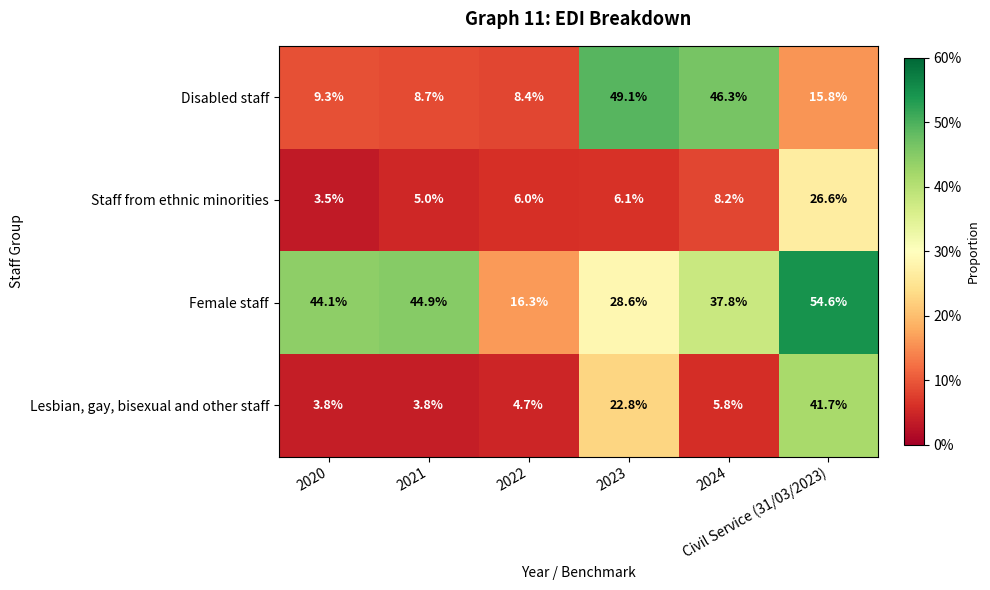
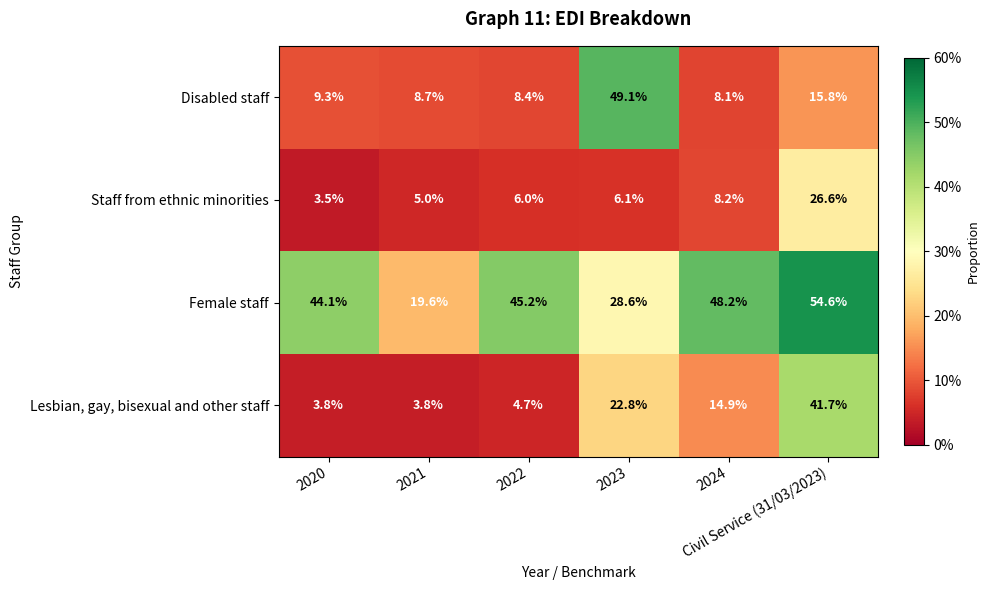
Disabled staff, 2024: 46.3% -> 8.1%
Female staff, 2021: 44.9% -> 19.6%
Female staff, 2022: 16.3% -> 45.2%
Female staff, 2024: 37.8% -> 48.2%
Lesbian, gay, bisexual and other staff, 2024: 5.8% -> 14.9%
